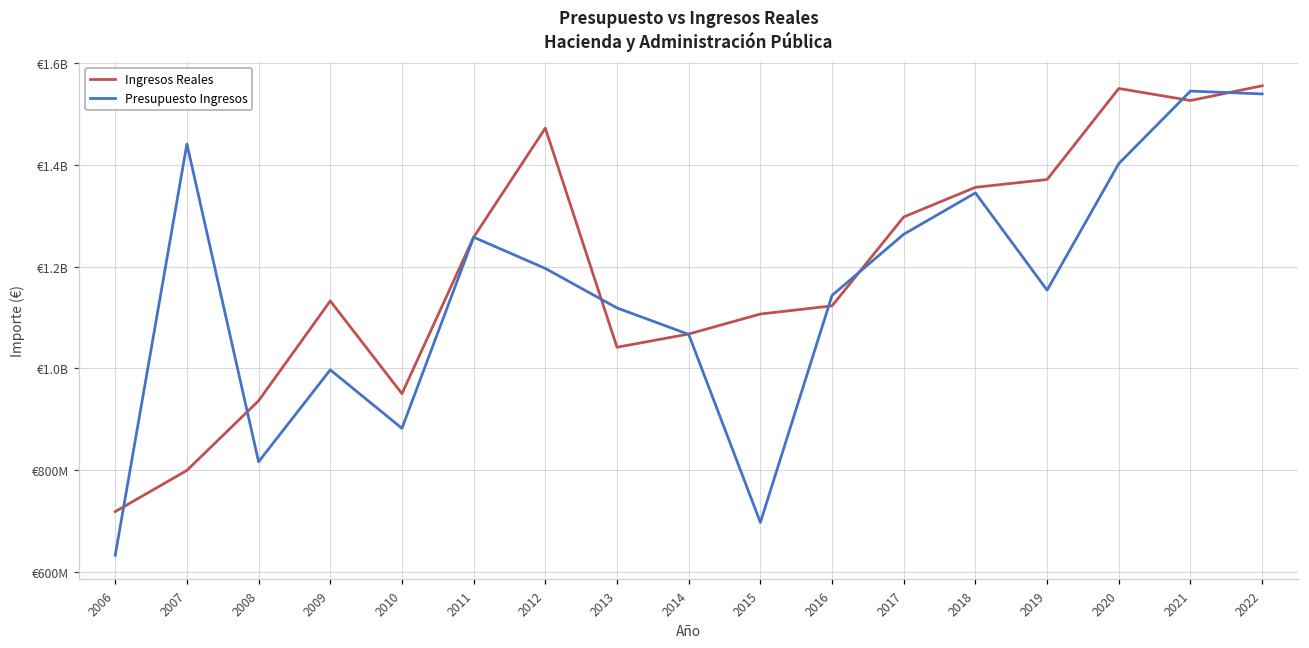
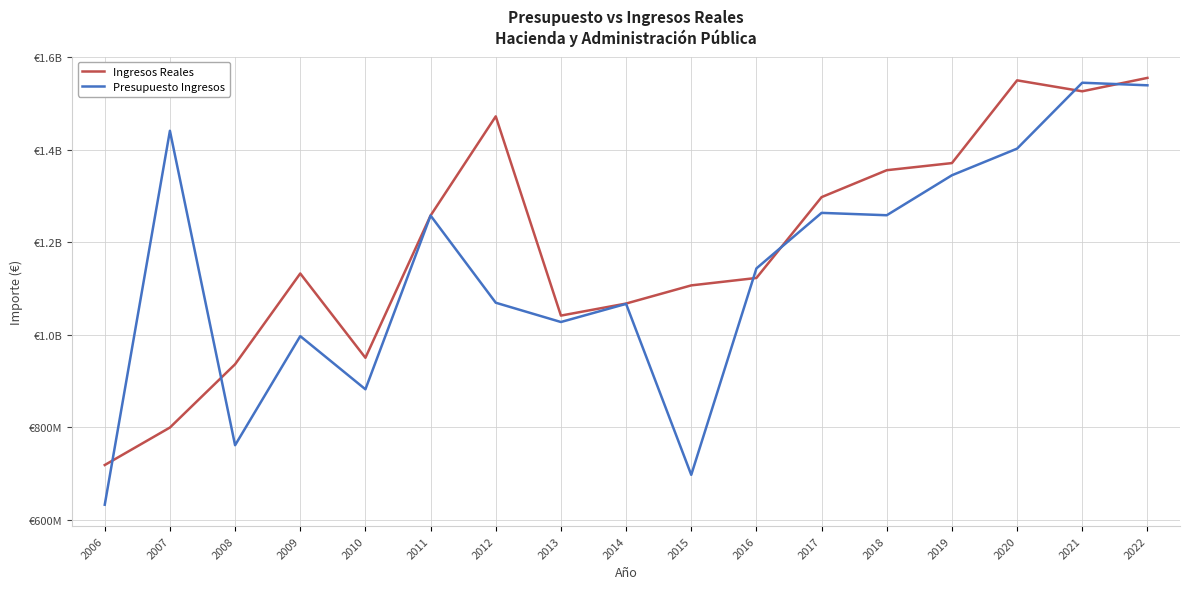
Presupuesto Ingresos, 2008: €820000000 -> €760000000
Presupuesto Ingresos, 2012: €1200000000 -> €1070000000
Presupuesto Ingresos, 2013: €1120000000 -> €1030000000
Presupuesto Ingresos, 2018: €1340000000 -> €1260000000
Presupuesto Ingresos, 2019: €1150000000 -> €1340000000
